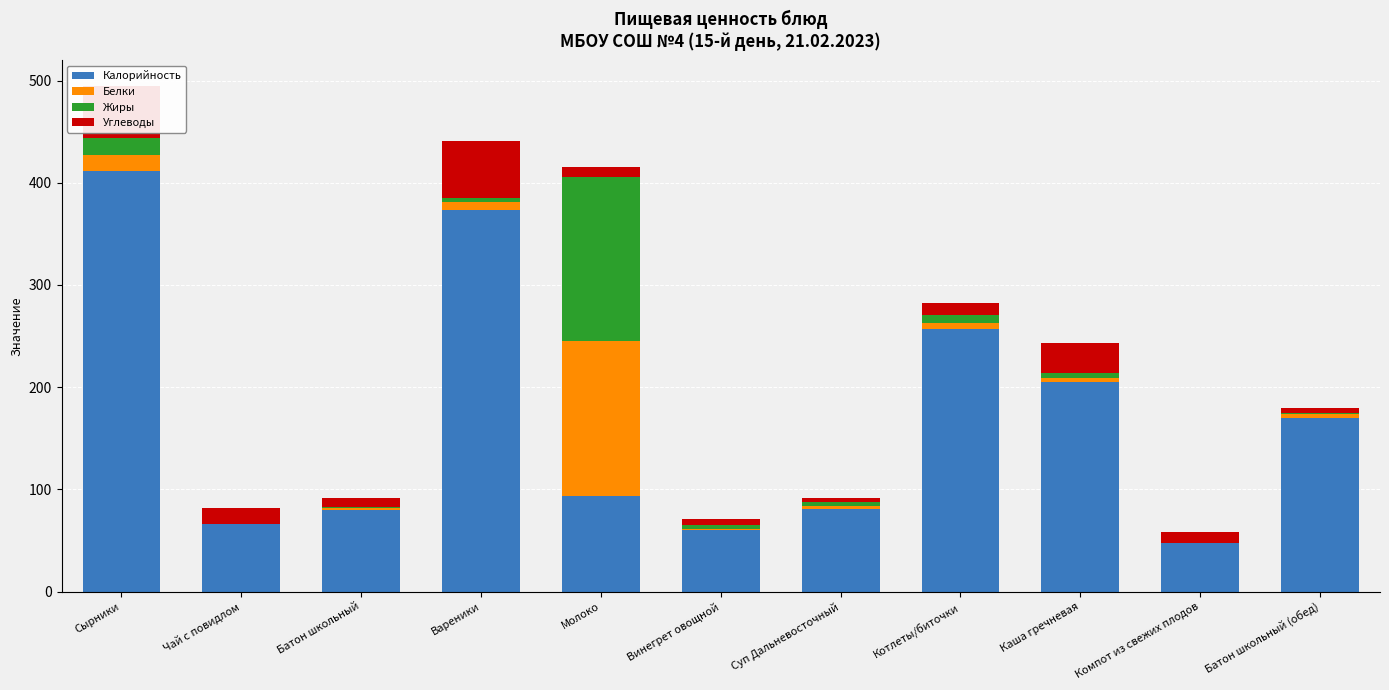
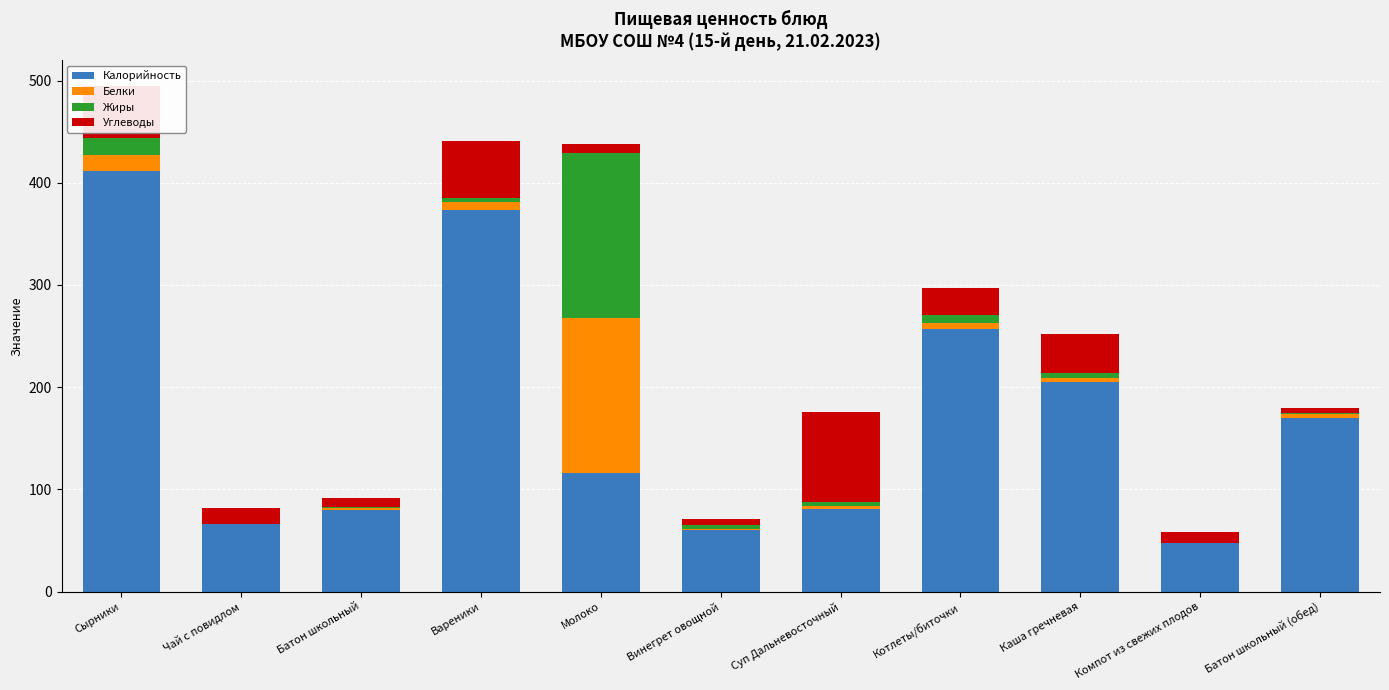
Калорийность, Молоко: 93 -> 116
Углеводы, Суп Дальневосточный: 4 -> 88
Углеводы, Котлеты/биточки: 11 -> 26
Углеводы, Каша гречневая: 29 -> 38
